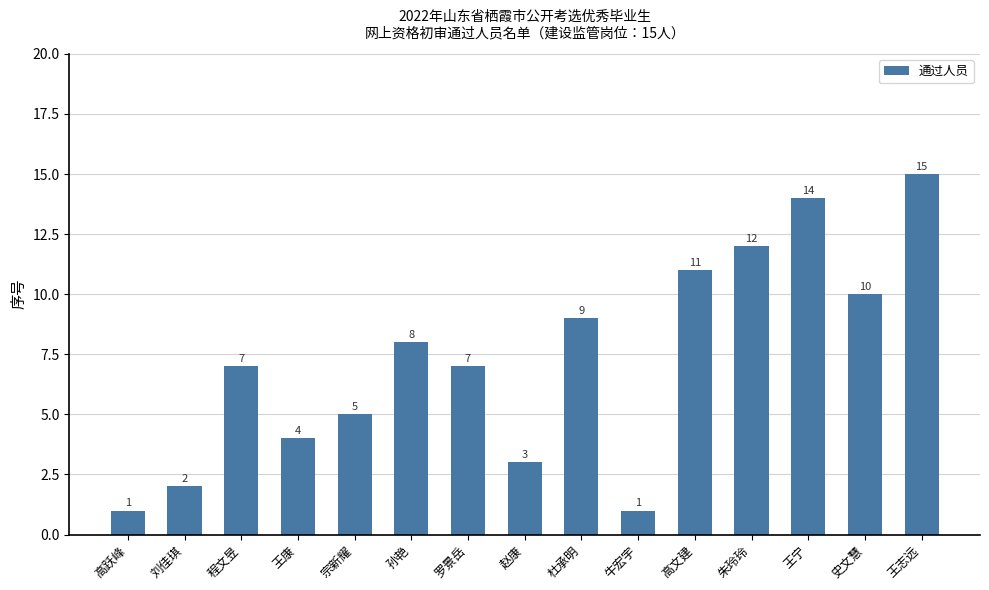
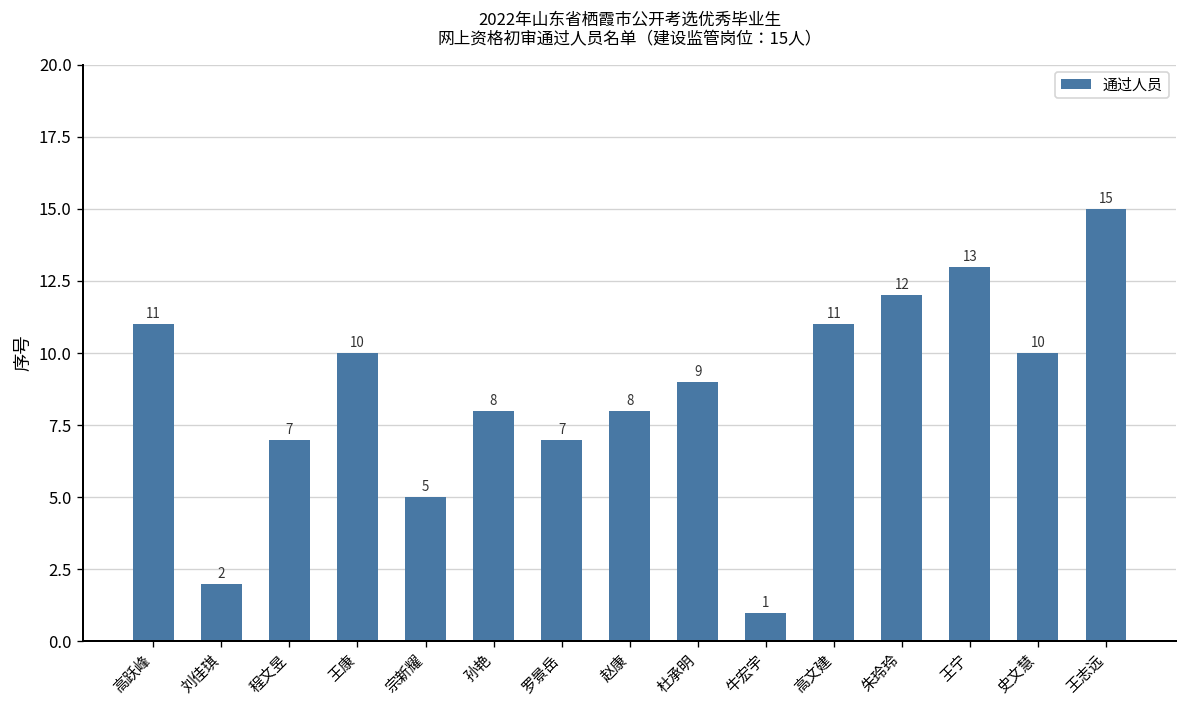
高跃峰: 1 -> 11
王康: 4 -> 10
赵康: 3 -> 8
王宁: 14 -> 13
